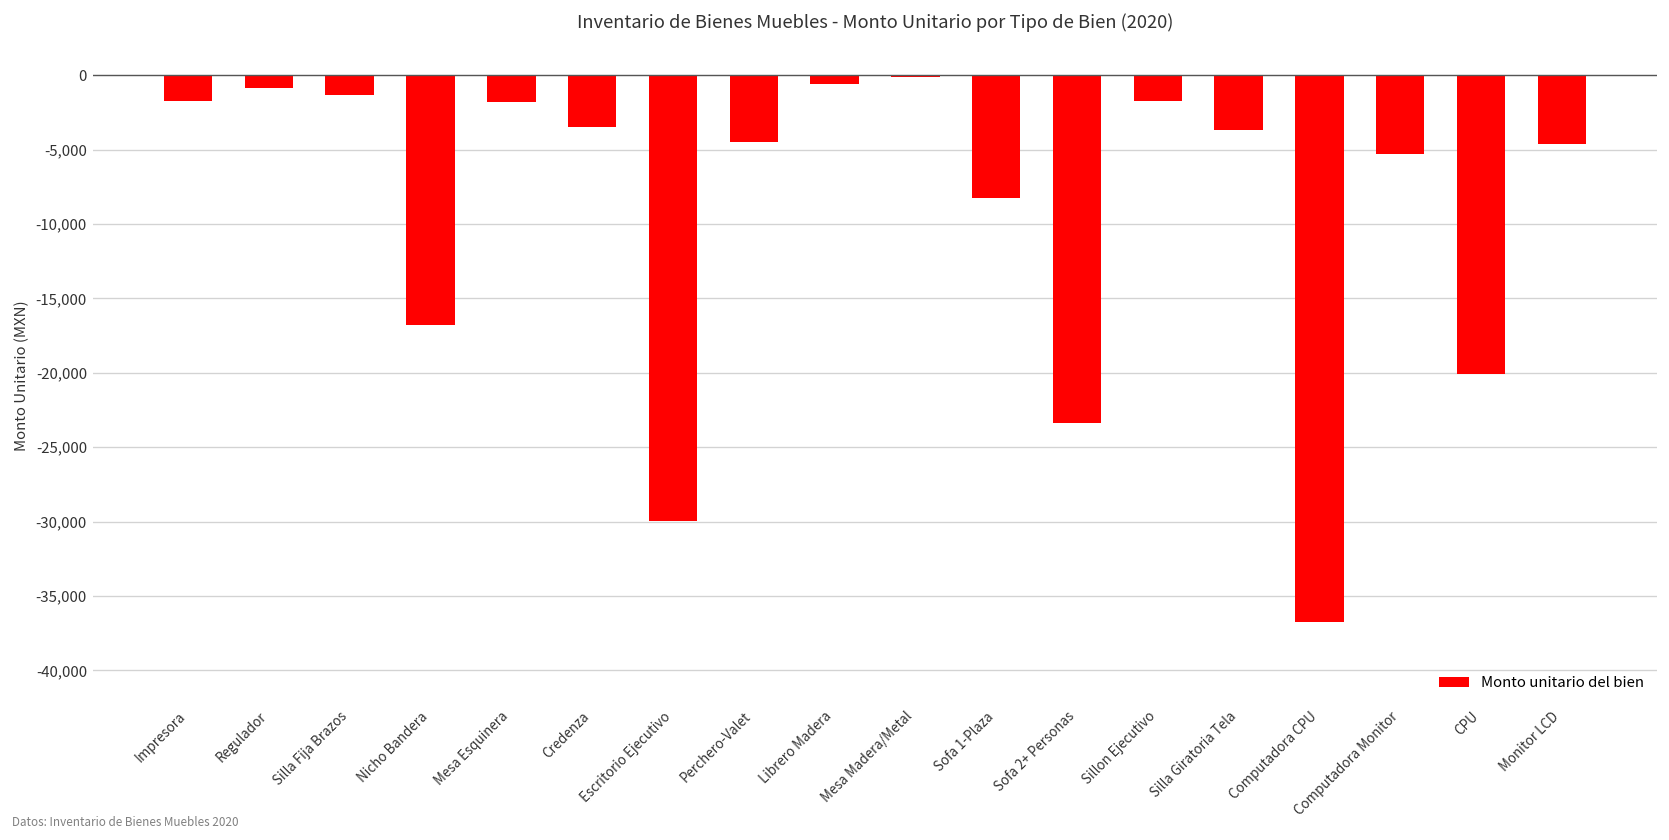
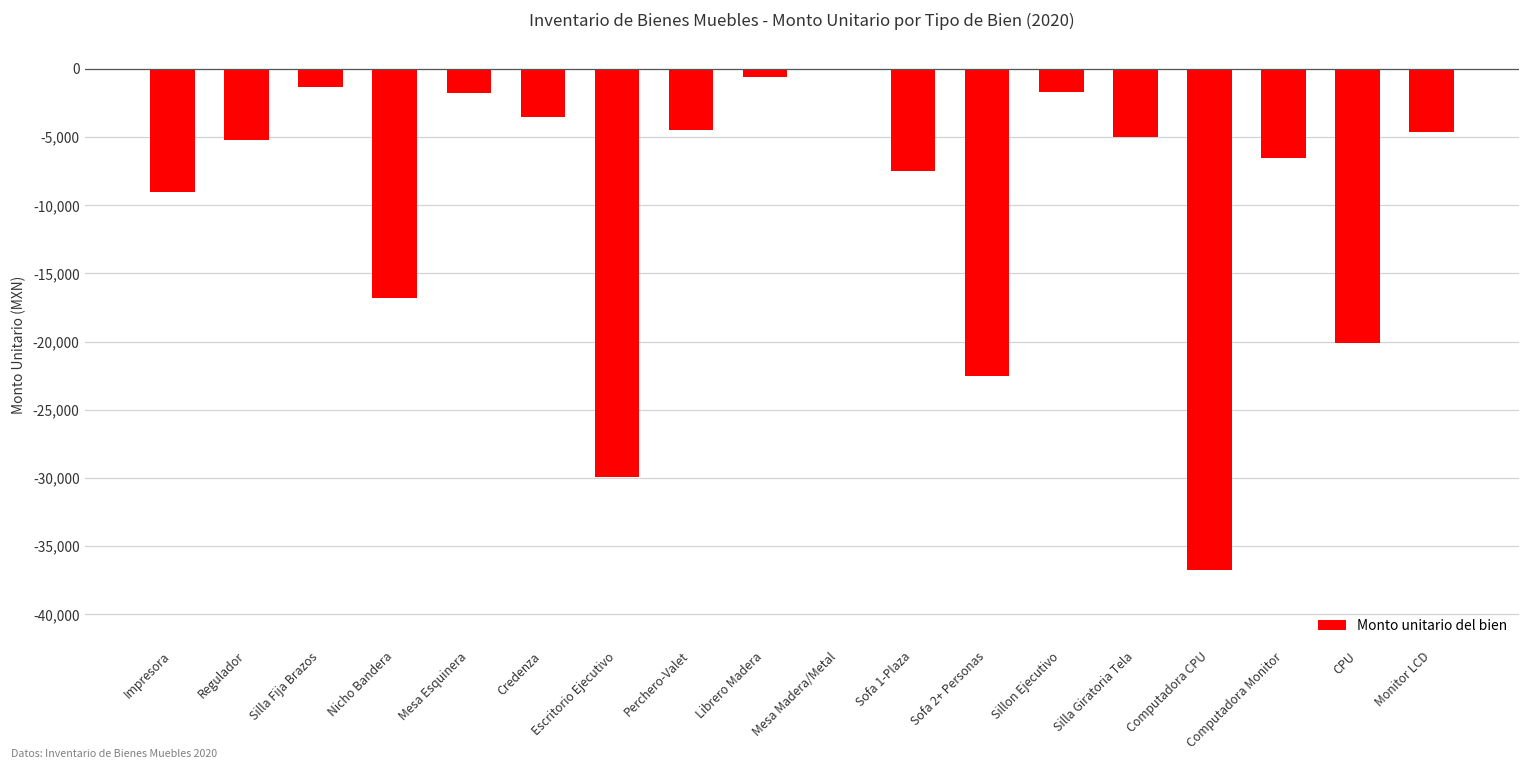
Impresora: -1,700 -> -9,000
Regulador: -900 -> -5,200
Sofa 1-Plaza: -8,200 -> -7,500
Sofa 2+ Personas: -23,400 -> -22,500
Silla Giratoria Tela: -3,700 -> -5,000
Computadora Monitor: -5,300 -> -6,500
